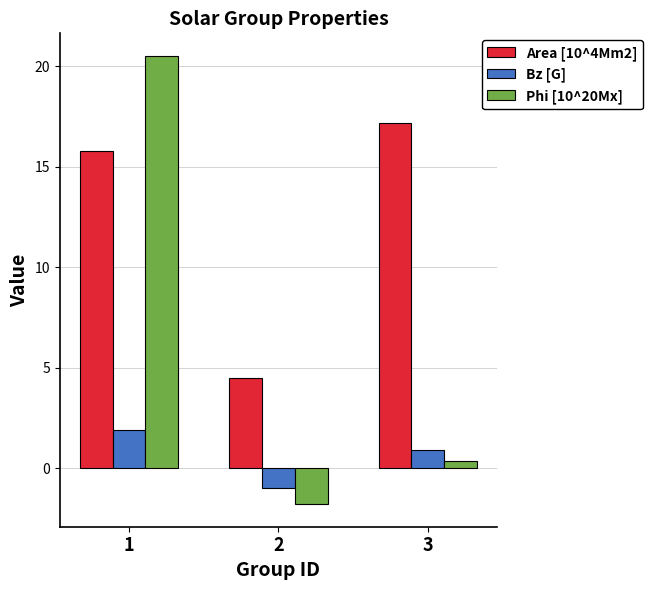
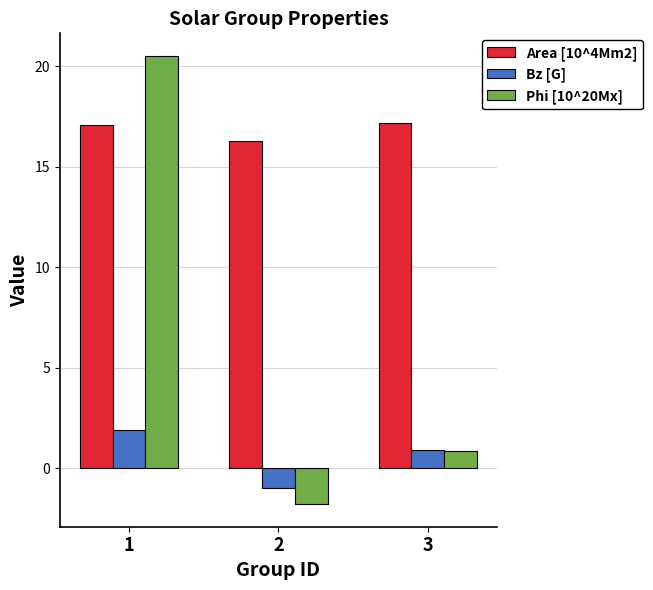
Area [10^4Mm2], 1: 15.8 -> 17.1
Area [10^4Mm2], 2: 4.5 -> 16.3
Phi [10^20Mx], 3: 0.3 -> 0.9
